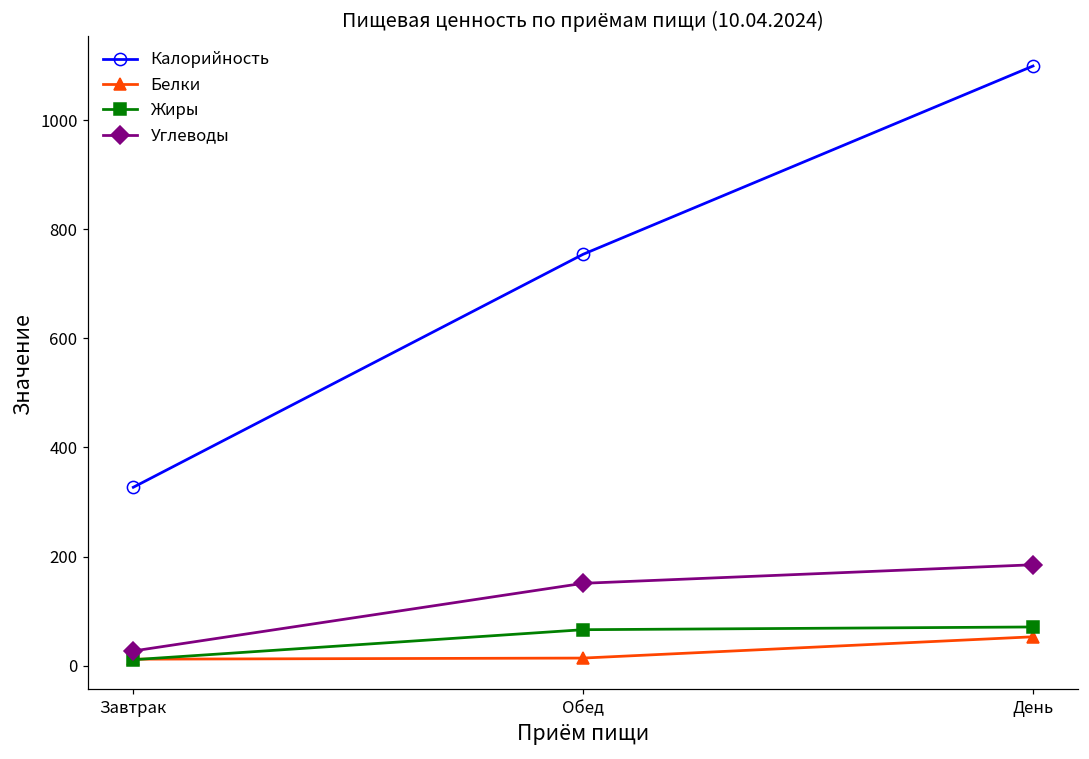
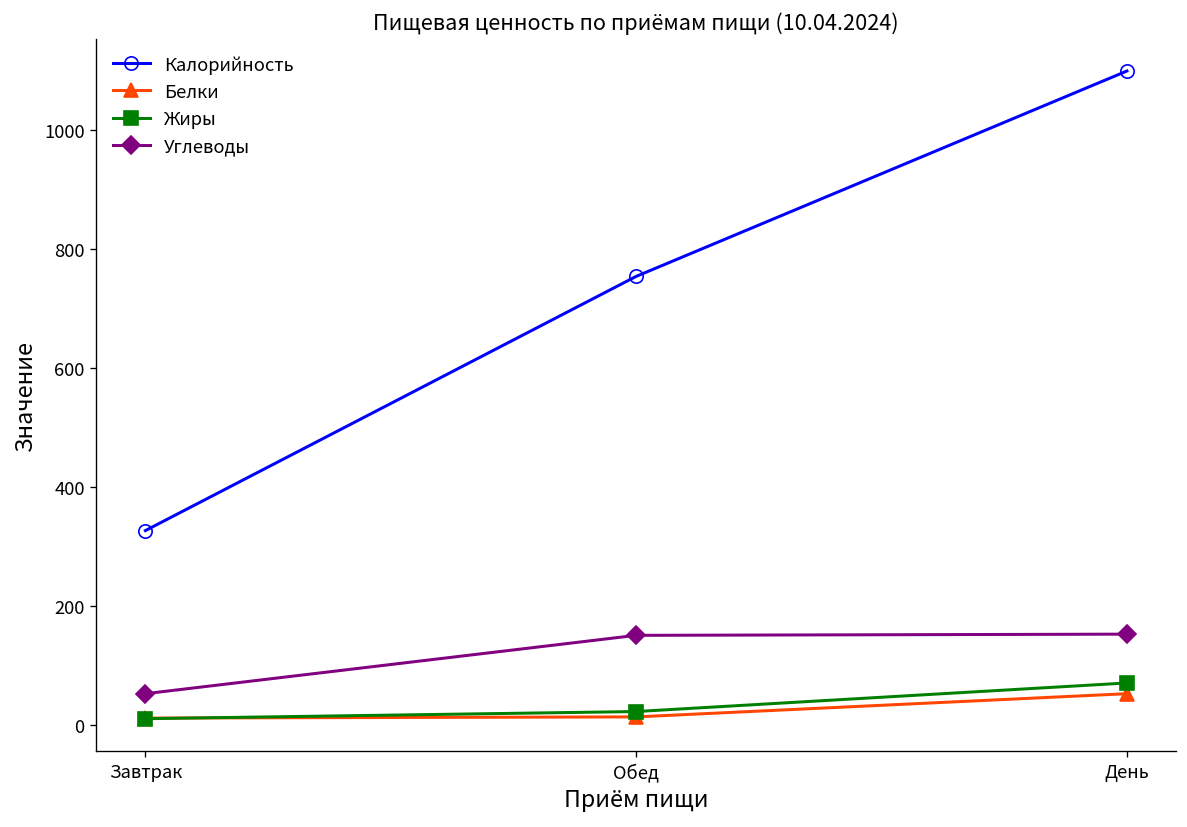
Углеводы, Завтрак: 30 -> 50
Жиры, Обед: 70 -> 20
Углеводы, День: 190 -> 150
